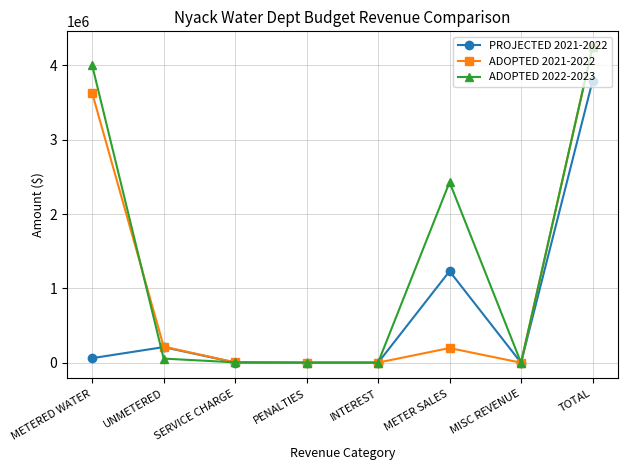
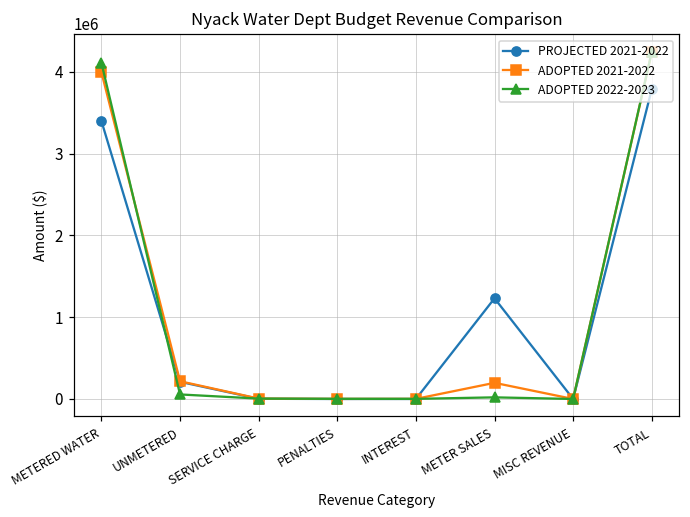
PROJECTED 2021-2022, METERED WATER: 100000 -> 3400000
ADOPTED 2021-2022, METERED WATER: 3600000 -> 4000000
ADOPTED 2022-2023, METERED WATER: 4000000 -> 4100000
ADOPTED 2022-2023, METER SALES: 2400000 -> 0
